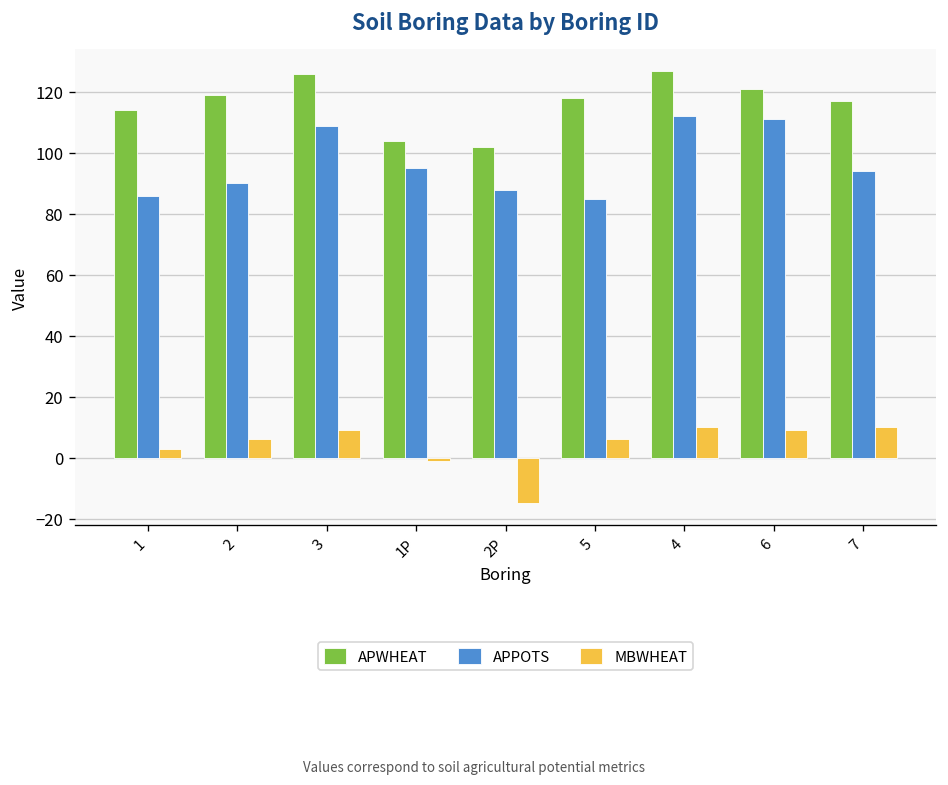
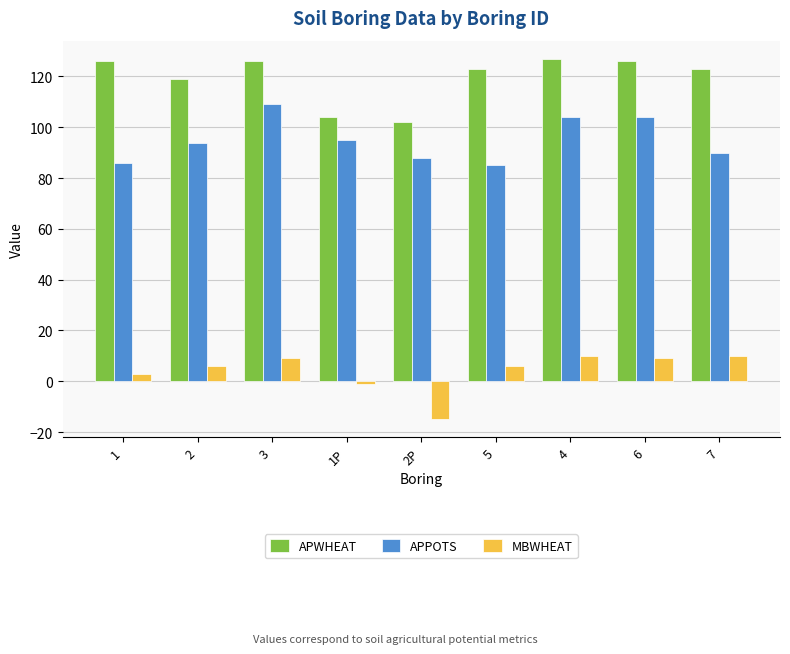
APWHEAT, 1: 114 -> 126
APPOTS, 2: 90 -> 94
APWHEAT, 5: 118 -> 123
APPOTS, 4: 112 -> 104
APWHEAT, 6: 121 -> 126
APPOTS, 6: 111 -> 104
APWHEAT, 7: 117 -> 123
APPOTS, 7: 94 -> 90
